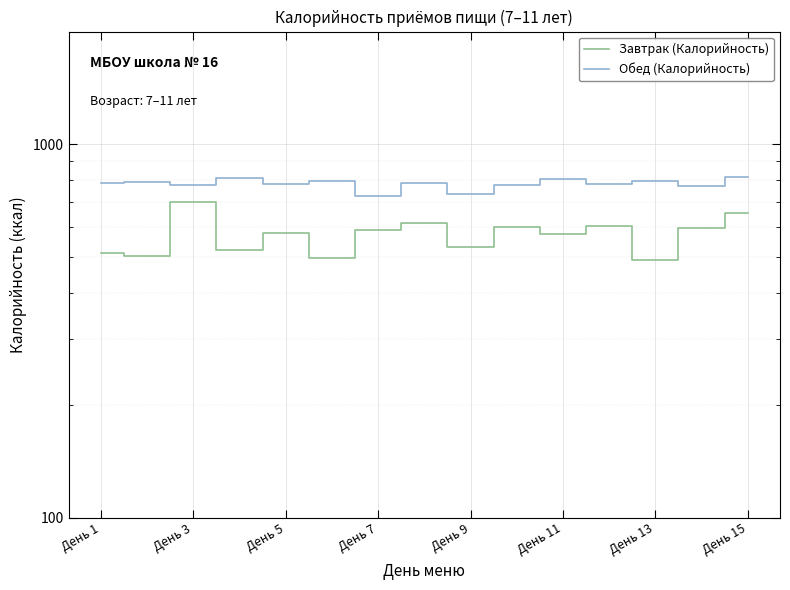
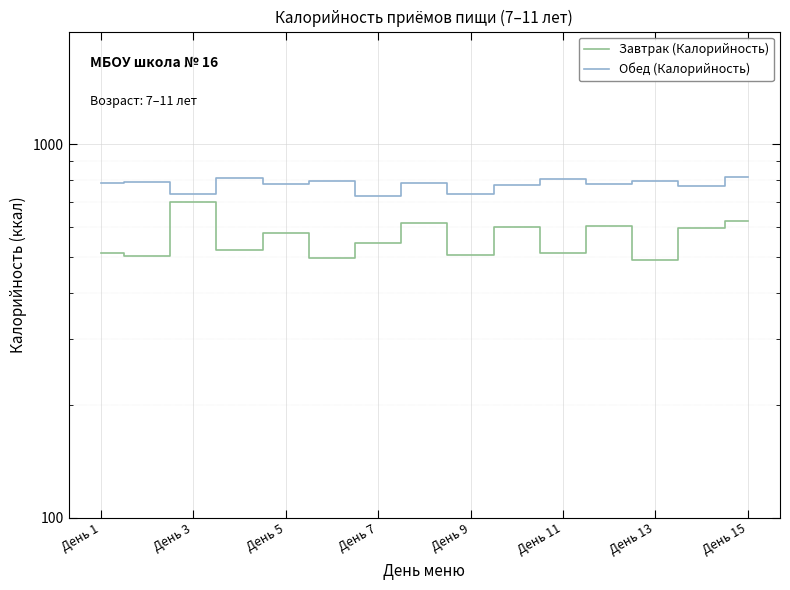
Обед (Калорийность), День 3: 780 -> 730
Завтрак (Калорийность), День 7: 590 -> 540
Завтрак (Калорийность), День 9: 530 -> 510
Завтрак (Калорийность), День 11: 570 -> 510
Завтрак (Калорийность), День 15: 660 -> 620
